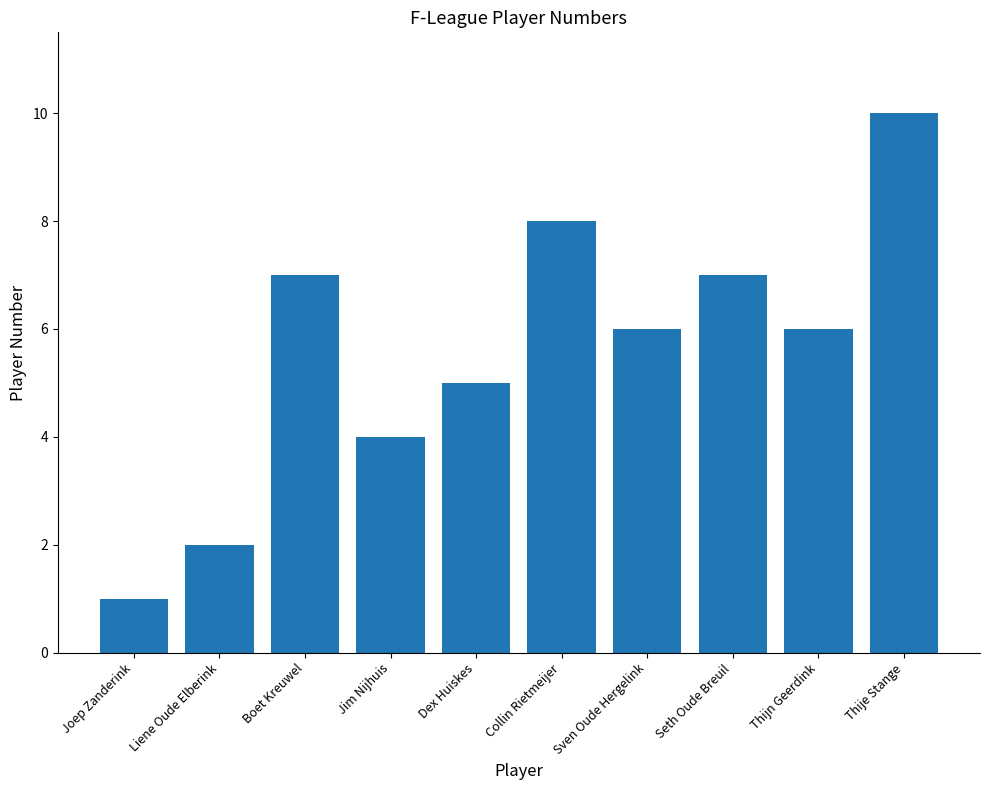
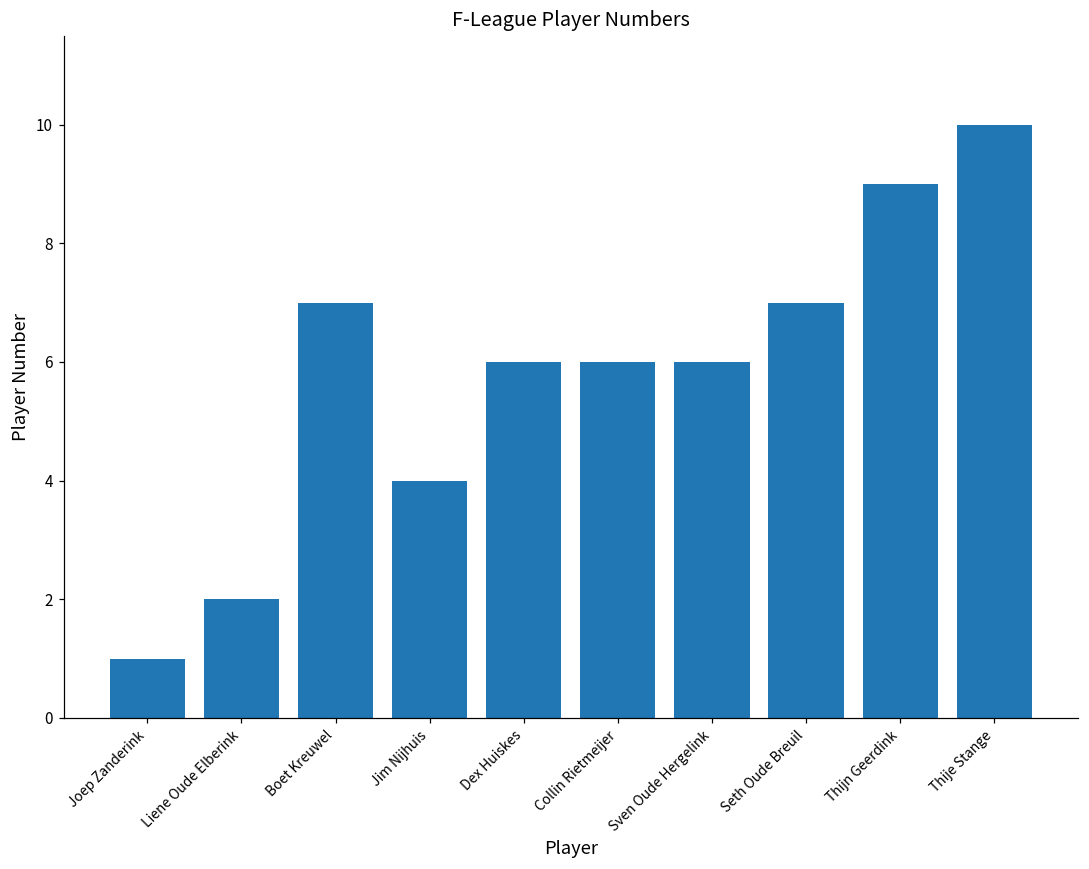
Dex Huiskes: 5 -> 6
Collin Rietmeijer: 8 -> 6
Thijn Geerdink: 6 -> 9
